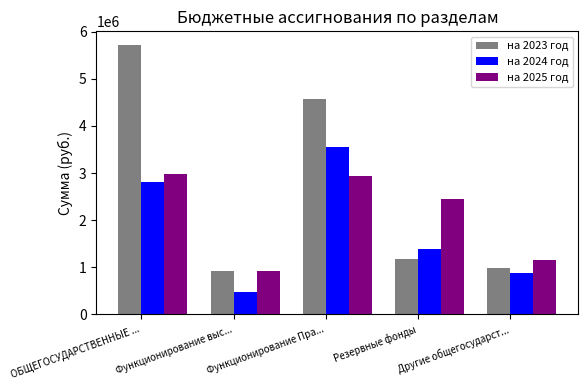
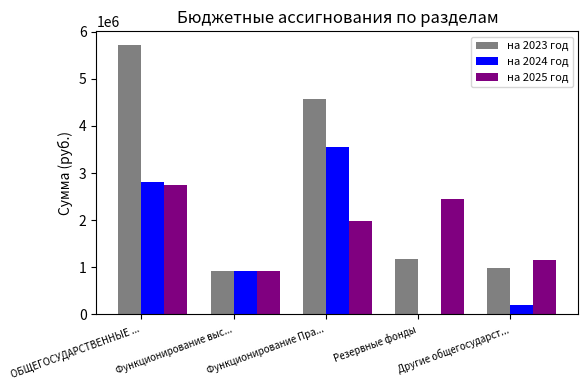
на 2025 год, ОБЩЕГОСУДАРСТВЕННЫЕ ...: 3000000 -> 2700000
на 2024 год, Функционирование выс...: 500000 -> 900000
на 2025 год, Функционирование Пра...: 2900000 -> 2000000
на 2024 год, Резервные фонды: 1400000 -> 0
на 2024 год, Другие общегосударст...: 900000 -> 200000
